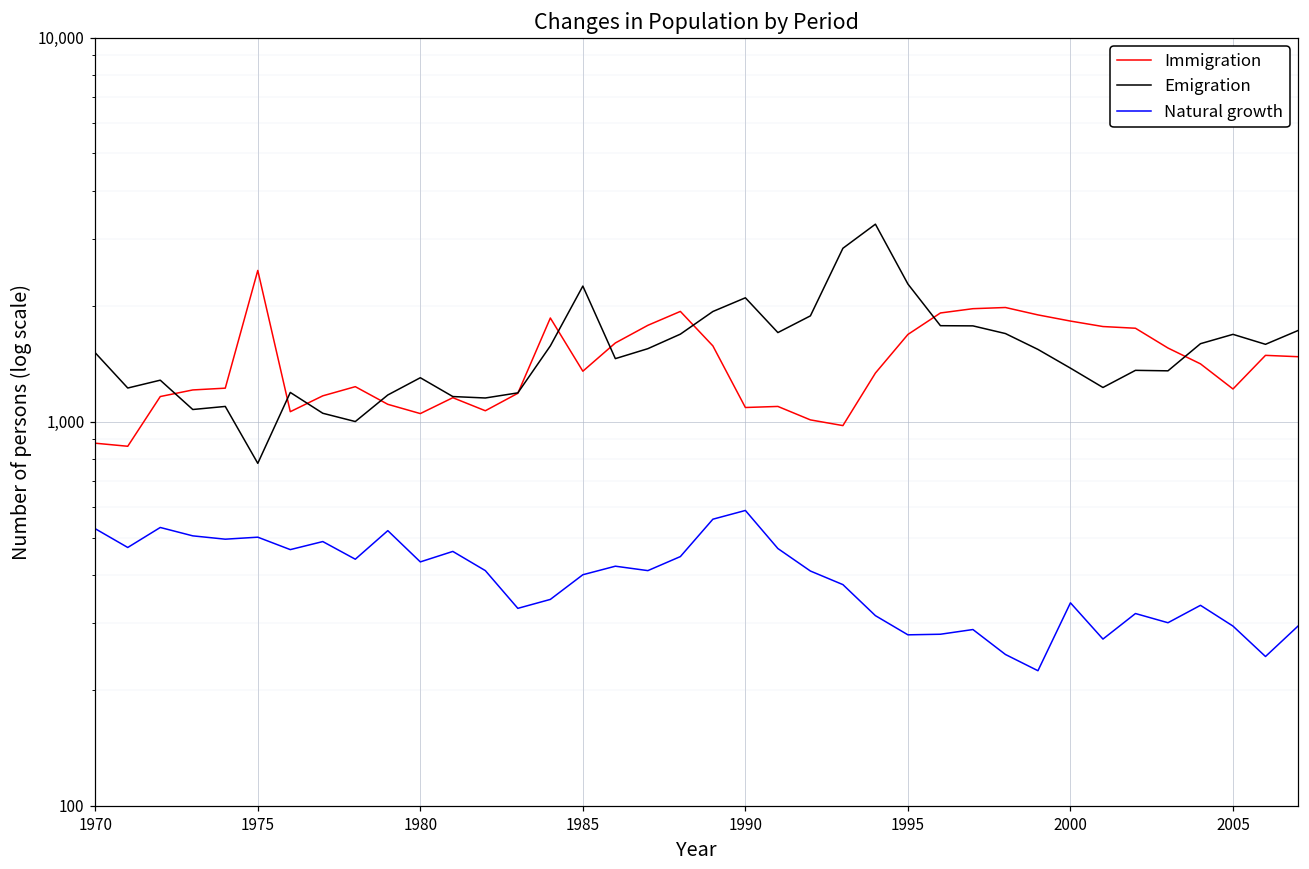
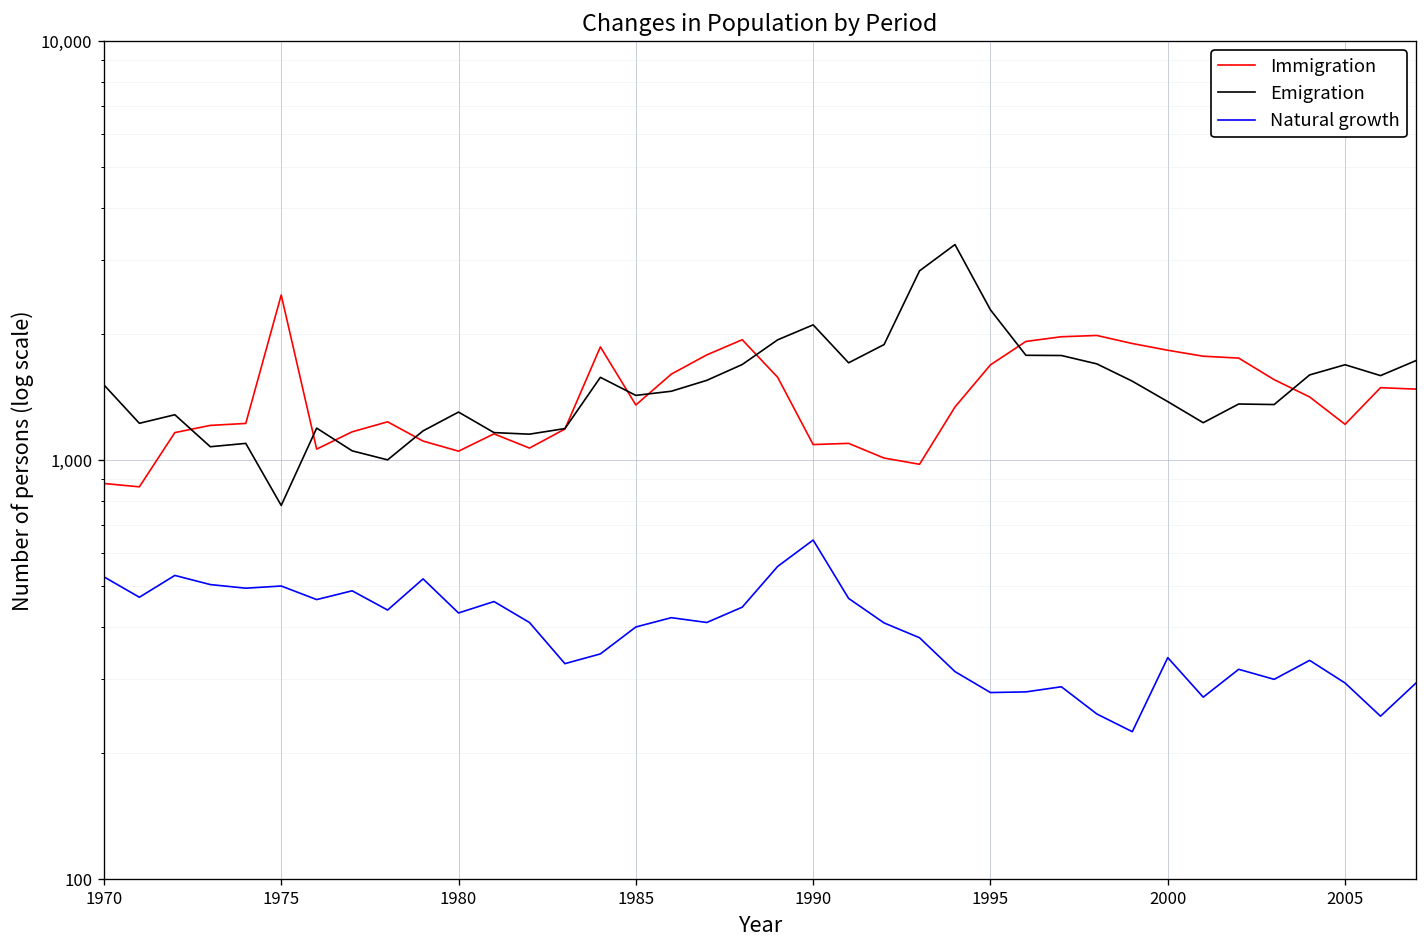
Emigration, 1985: 2,300 -> 1,430
Natural growth, 1990: 590 -> 650
